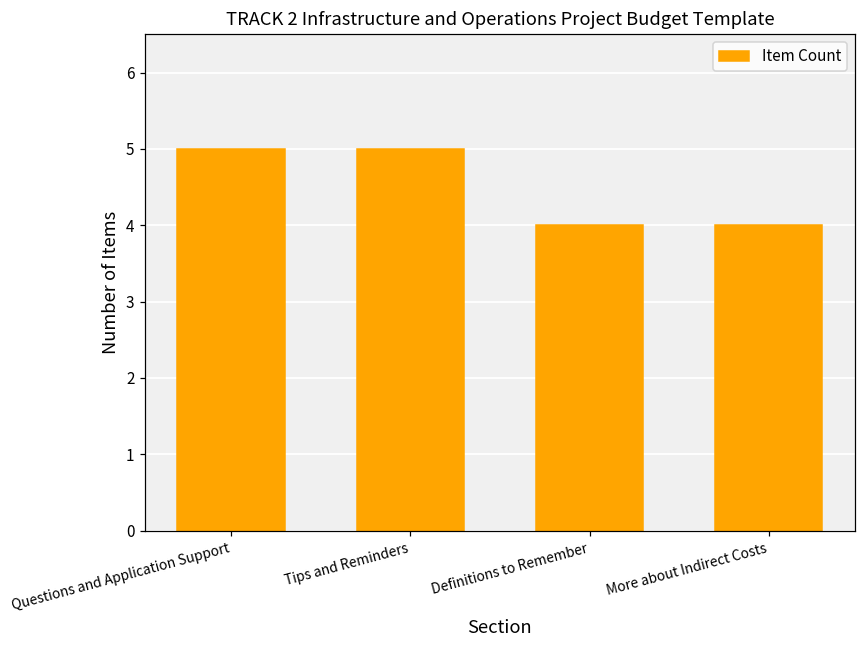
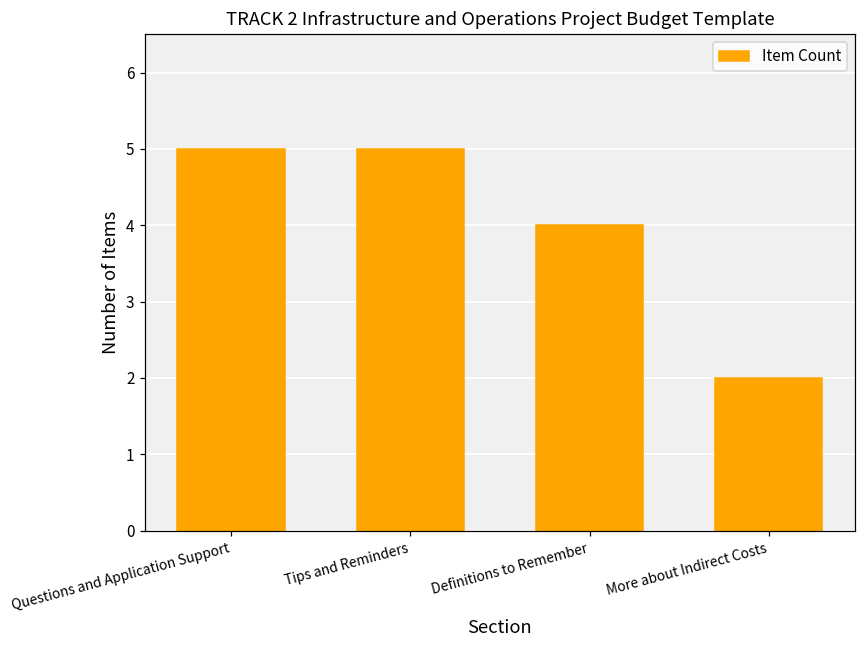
More about Indirect Costs: 4 -> 2
